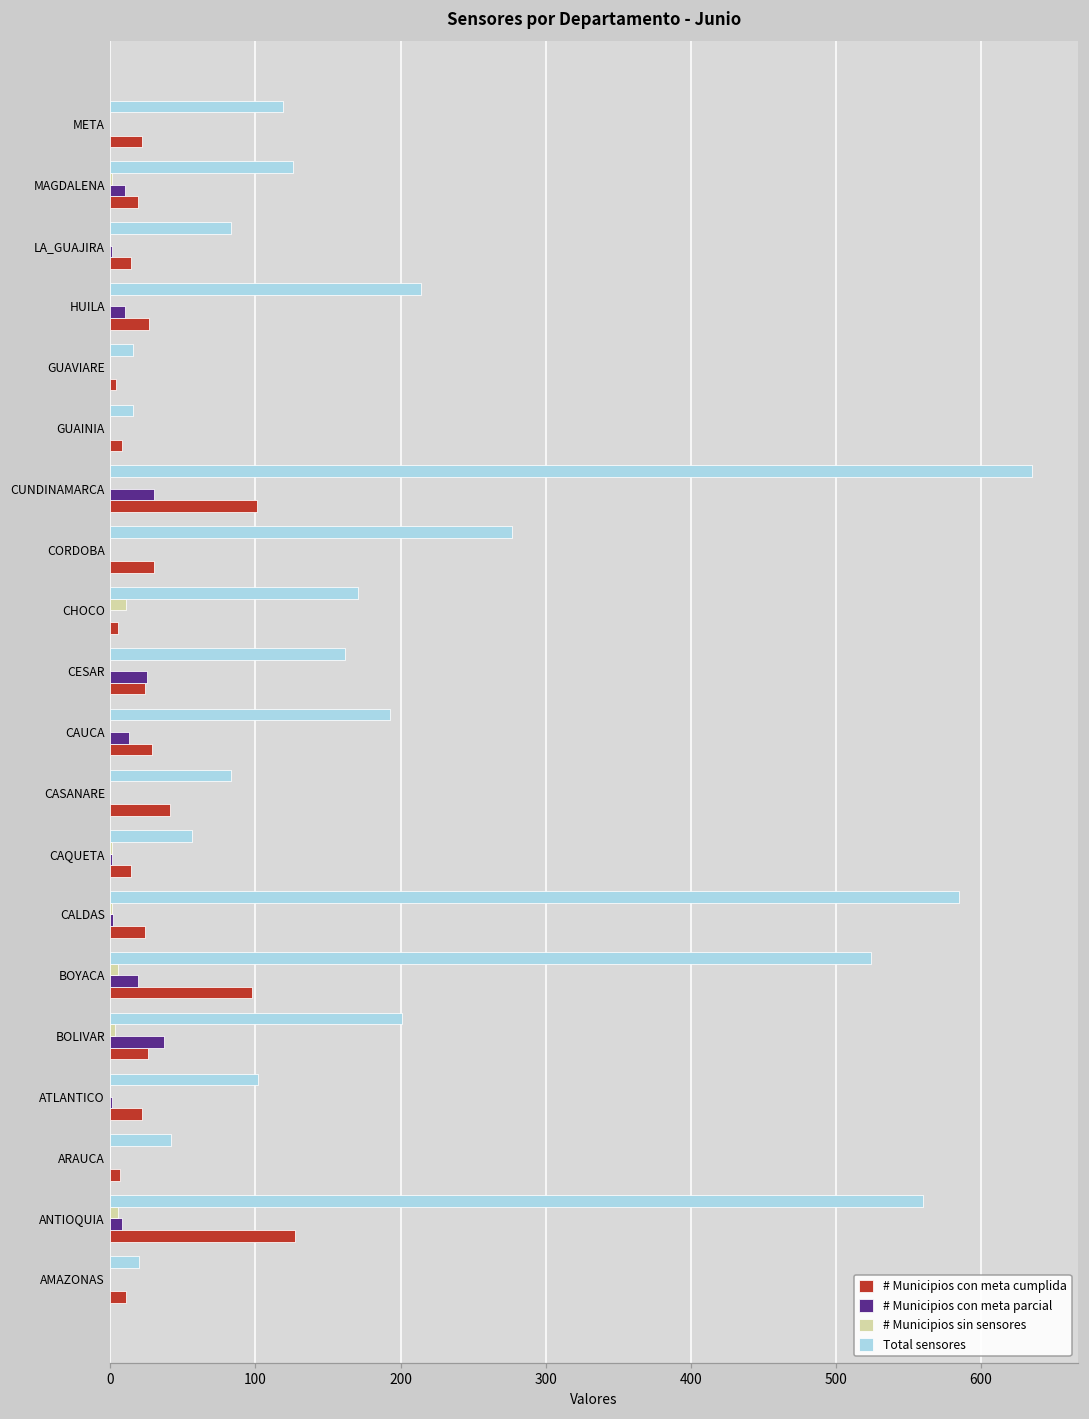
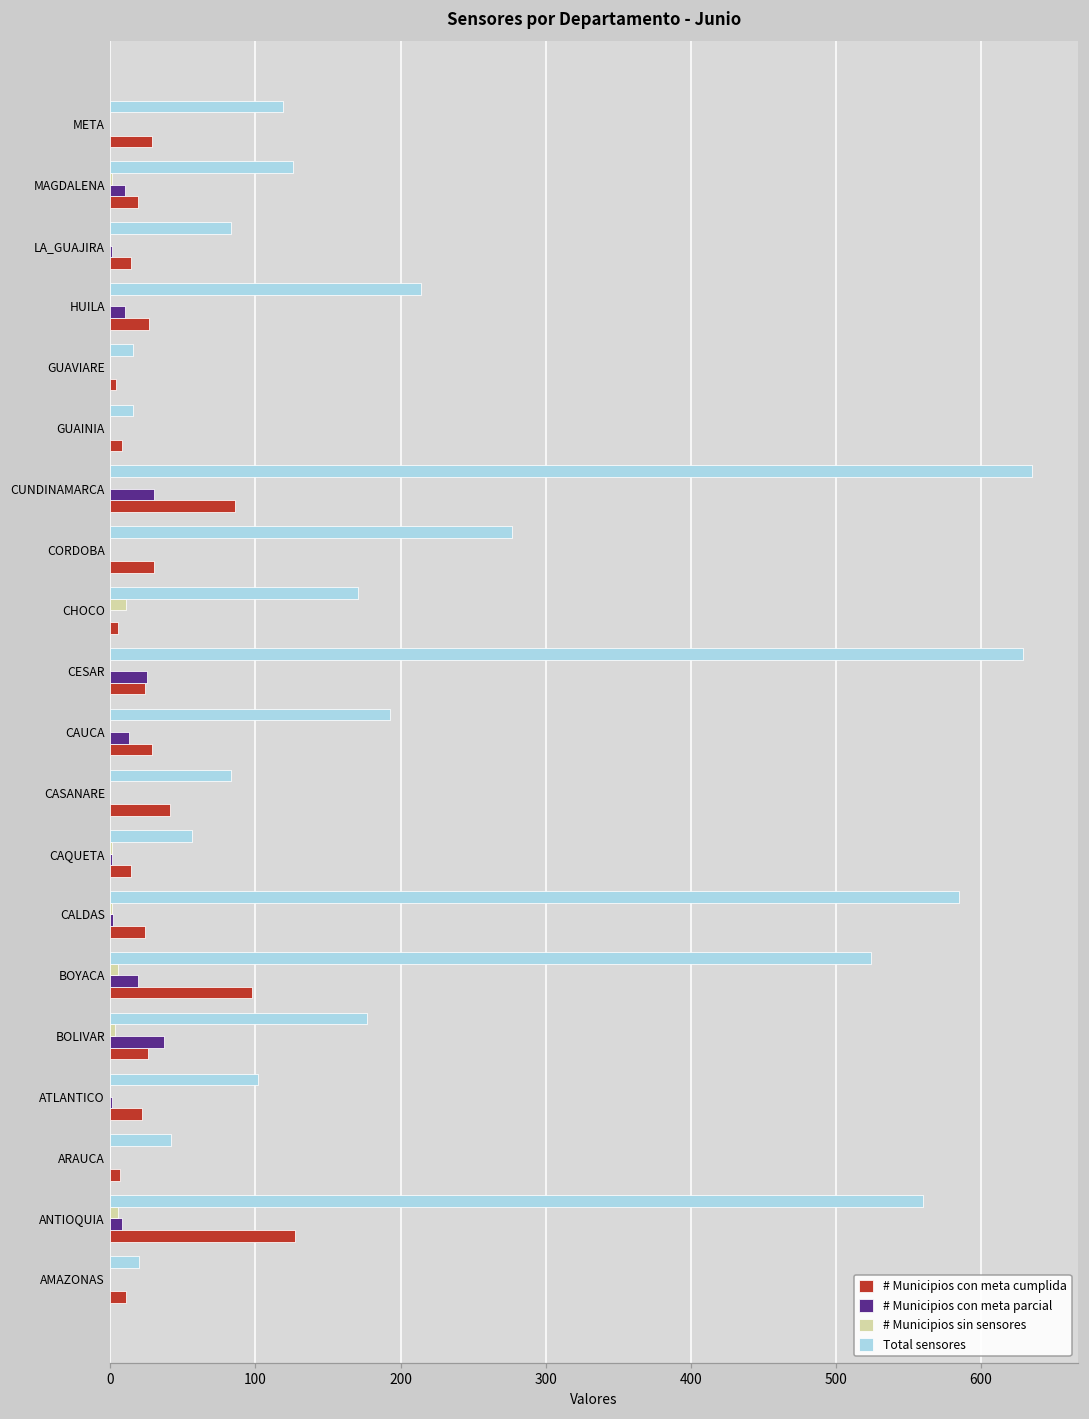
# Municipios con meta cumplida, META: 22 -> 29
# Municipios con meta cumplida, CUNDINAMARCA: 101 -> 86
Total sensores, CESAR: 162 -> 629
Total sensores, BOLIVAR: 201 -> 177
